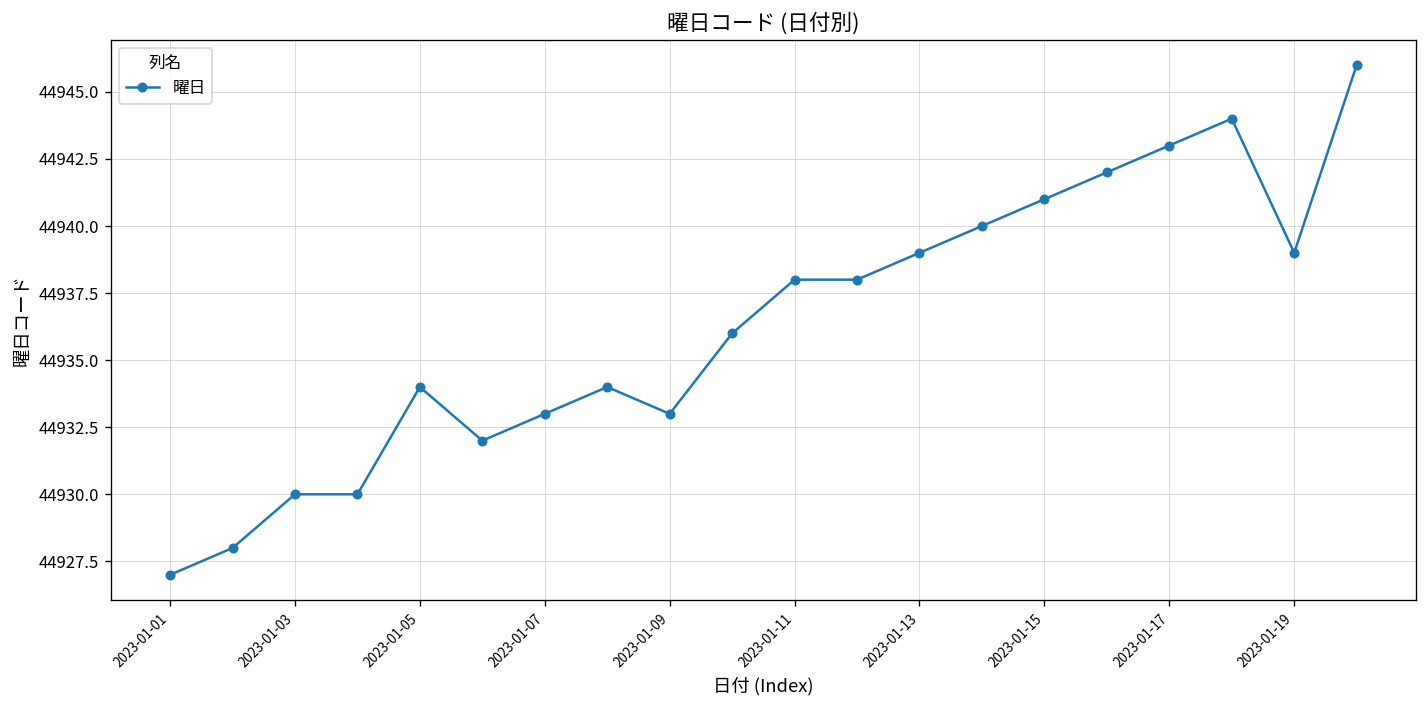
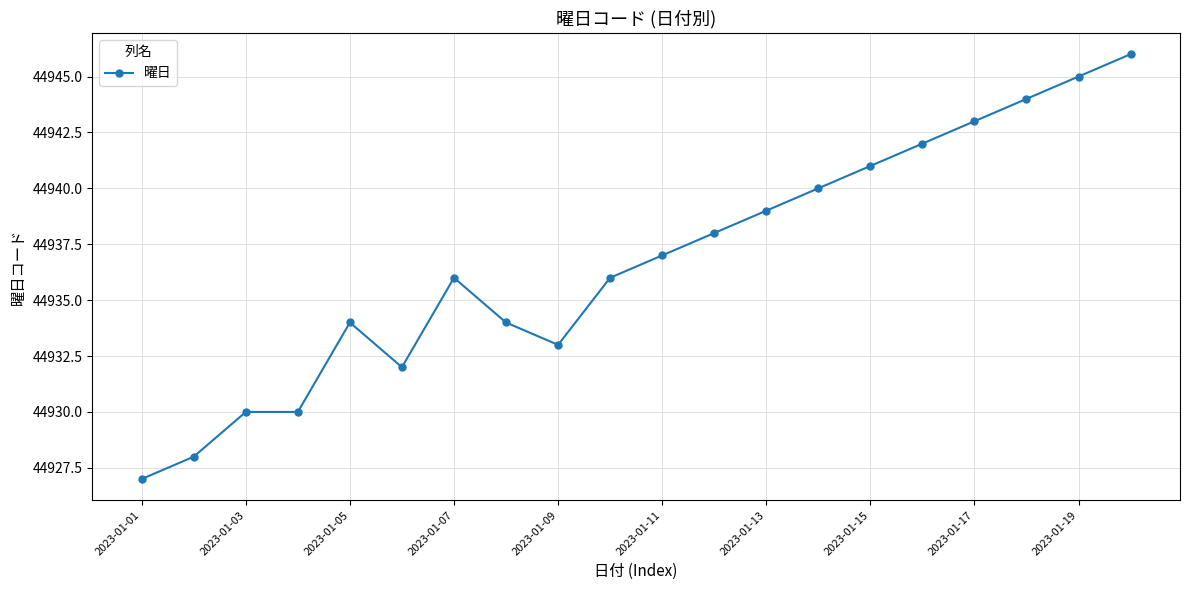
2023-01-07: 44933 -> 44936
2023-01-11: 44938 -> 44937
2023-01-19: 44939 -> 44945
